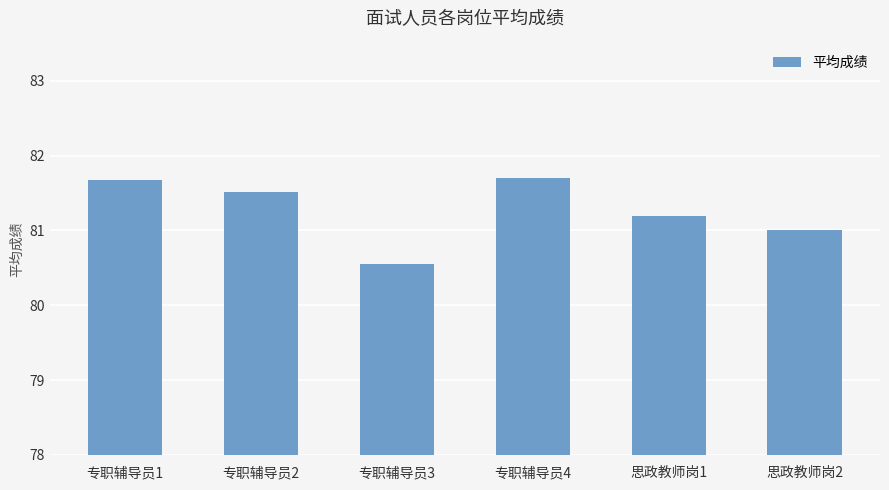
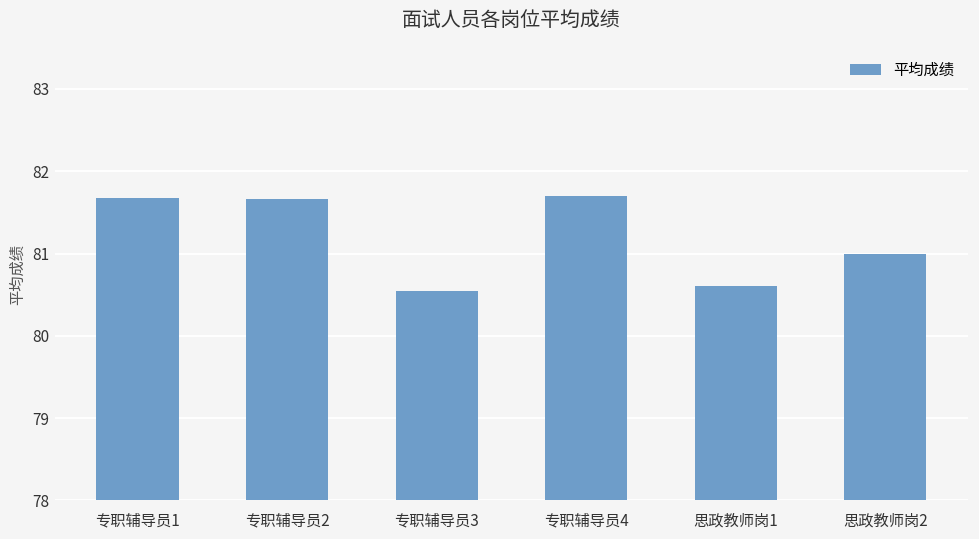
专职辅导员2: 81.5 -> 81.7
思政教师岗1: 81.2 -> 80.6
